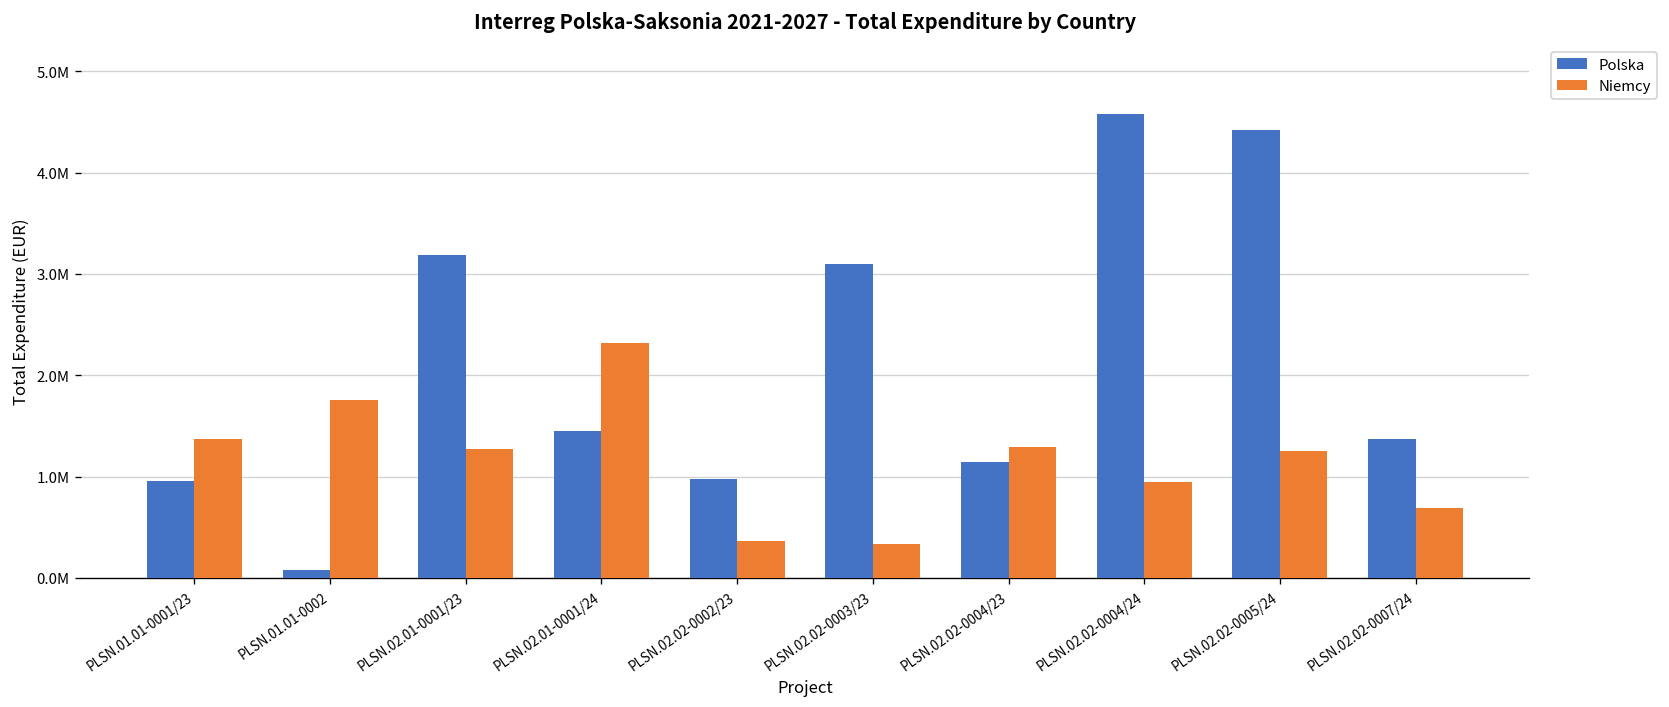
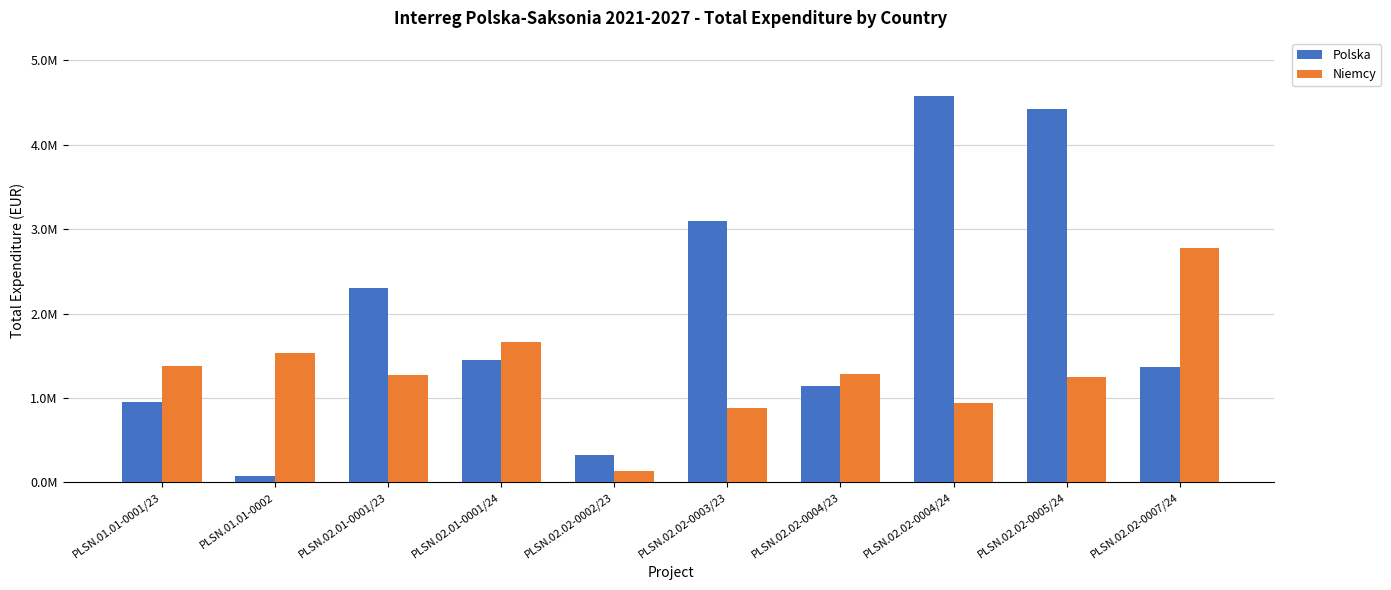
Niemcy, PLSN.01.01-0002: 1800000 -> 1500000
Polska, PLSN.02.01-0001/23: 3200000 -> 2300000
Niemcy, PLSN.02.01-0001/24: 2300000 -> 1700000
Polska, PLSN.02.02-0002/23: 1000000 -> 300000
Niemcy, PLSN.02.02-0002/23: 400000 -> 100000
Niemcy, PLSN.02.02-0003/23: 300000 -> 900000
Niemcy, PLSN.02.02-0007/24: 700000 -> 2800000
